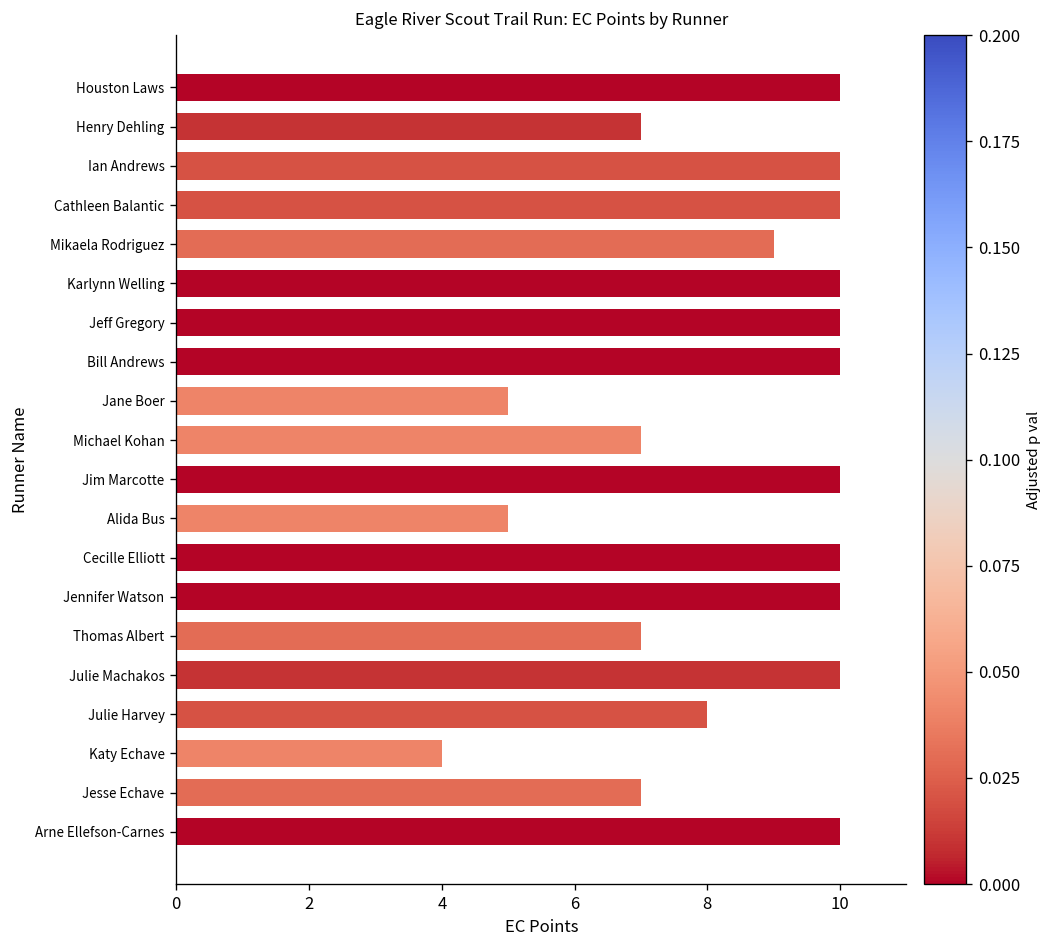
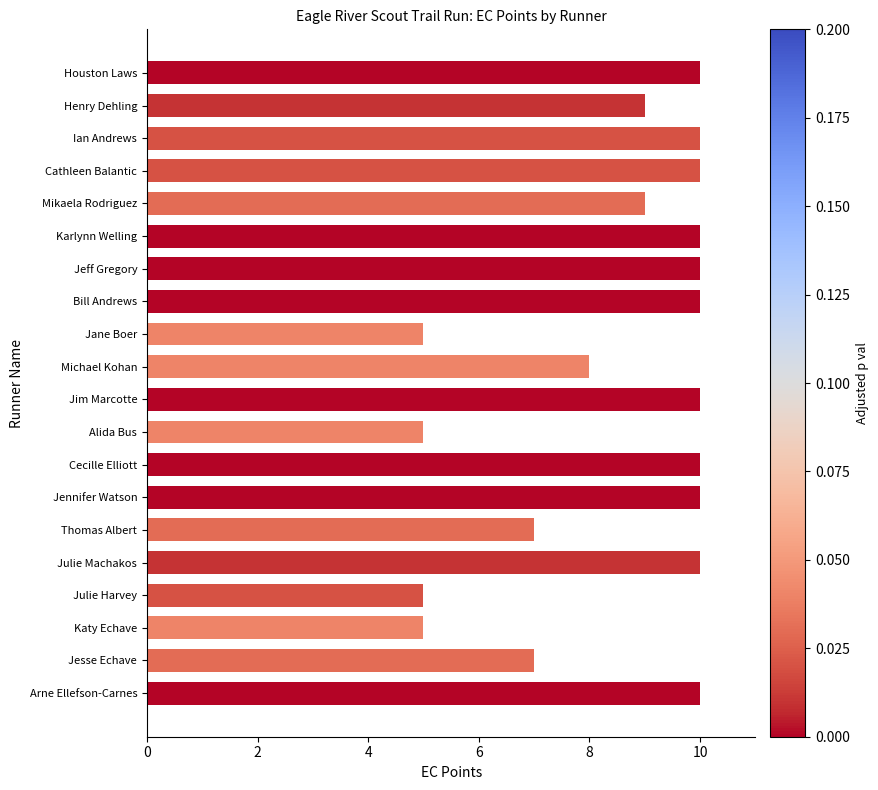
Henry Dehling: 7 -> 9
Michael Kohan: 7 -> 8
Julie Harvey: 8 -> 5
Katy Echave: 4 -> 5
